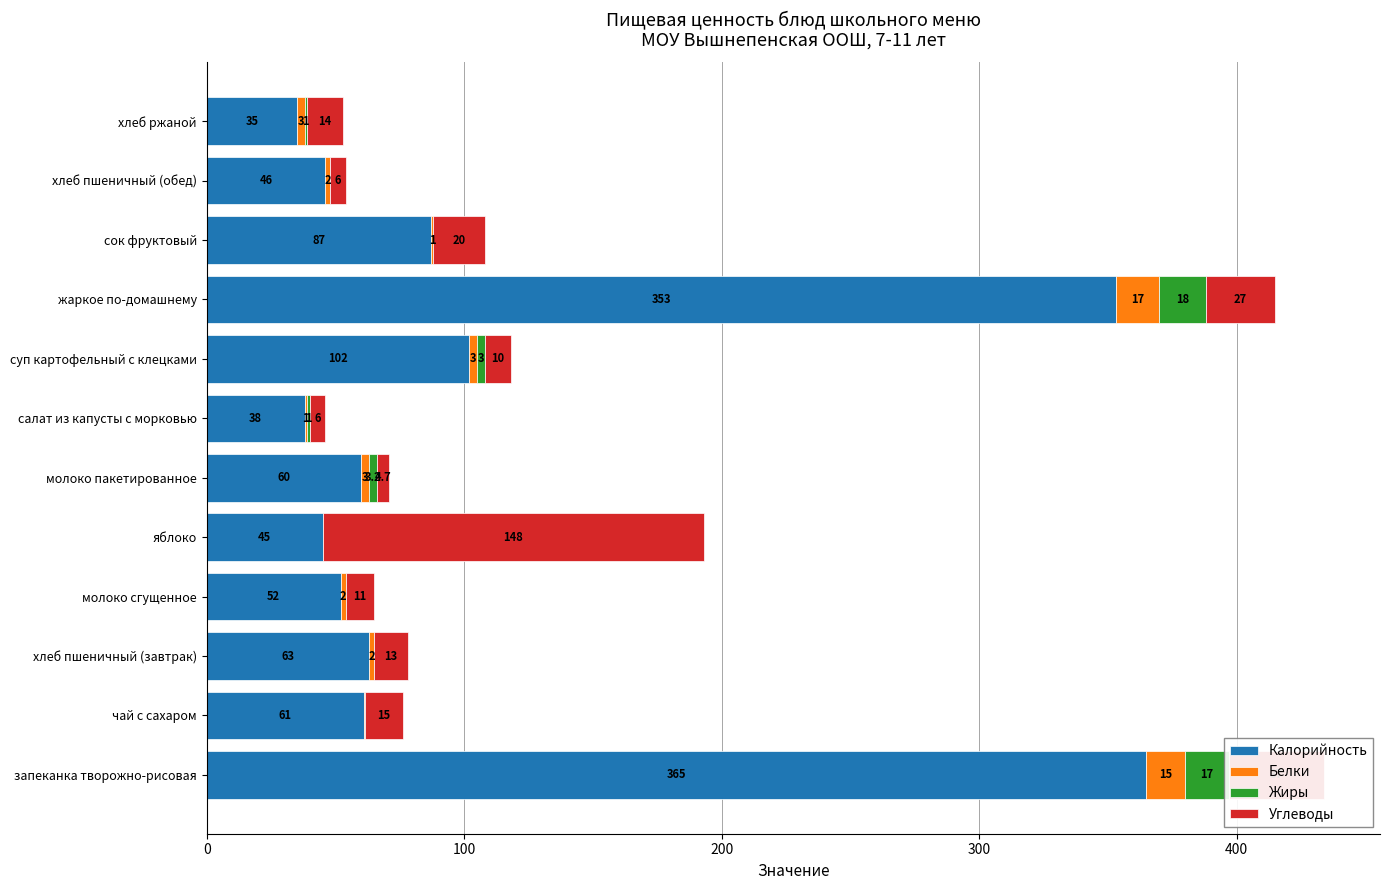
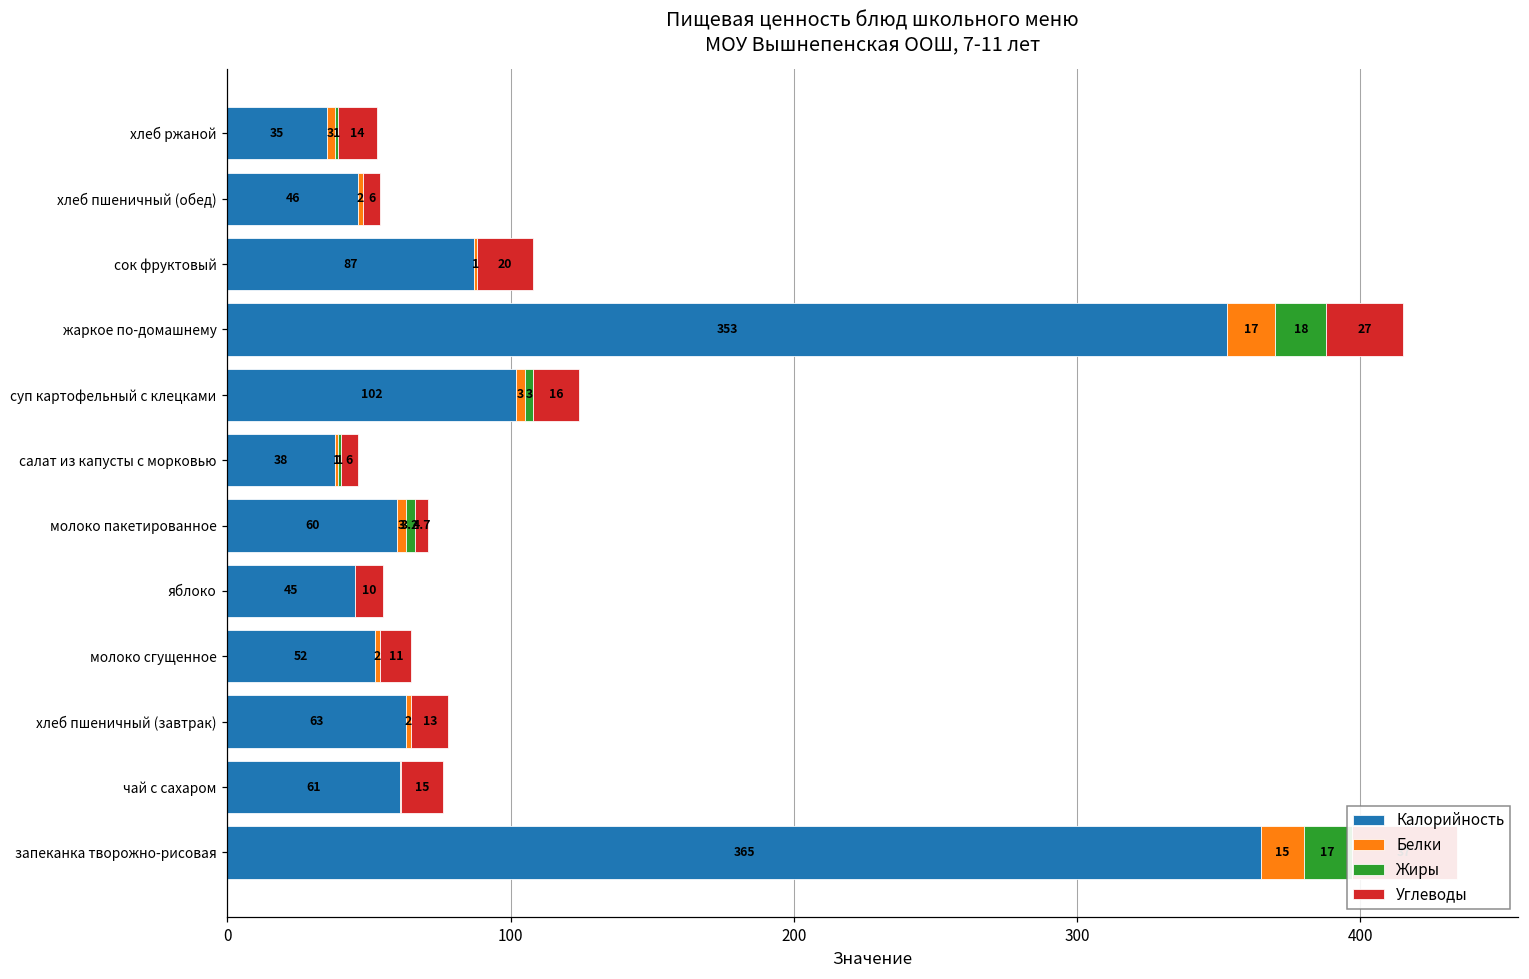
Углеводы, суп картофельный с клецками: 10 -> 16
Углеводы, яблоко: 148 -> 10
